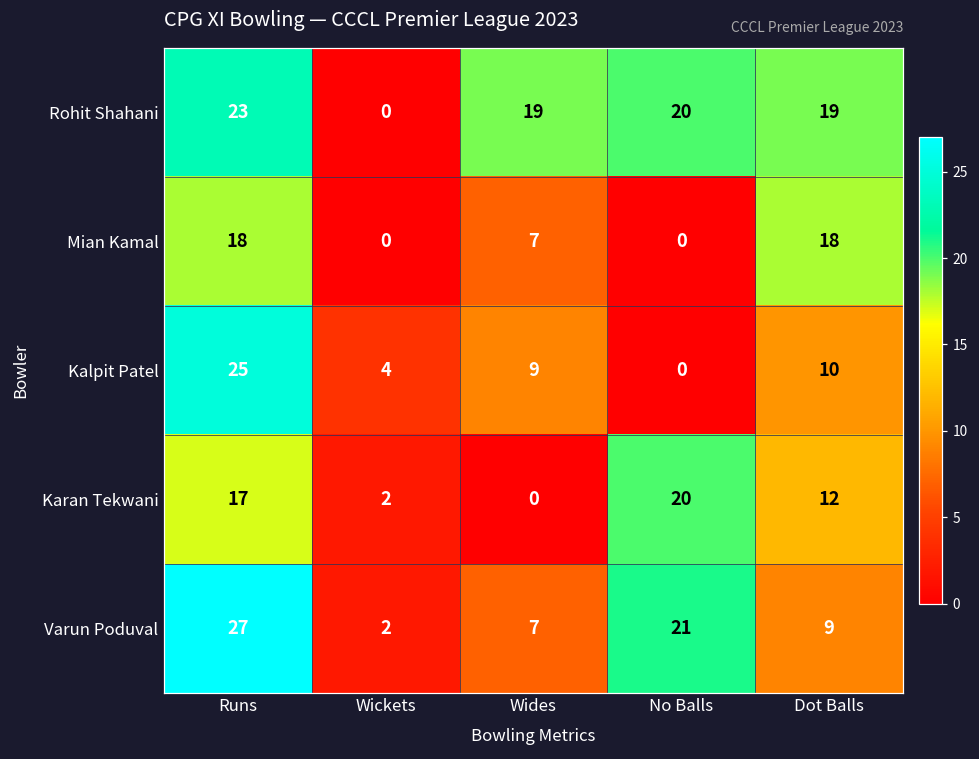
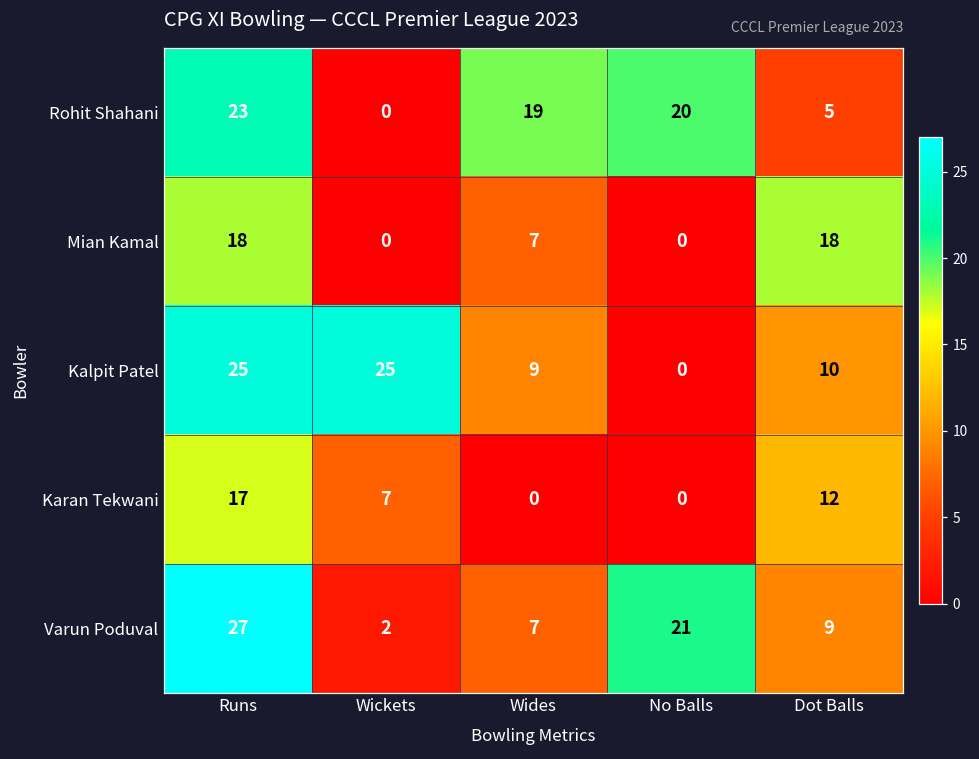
Rohit Shahani, Dot Balls: 19 -> 5
Kalpit Patel, Wickets: 4 -> 25
Karan Tekwani, Wickets: 2 -> 7
Karan Tekwani, No Balls: 20 -> 0
